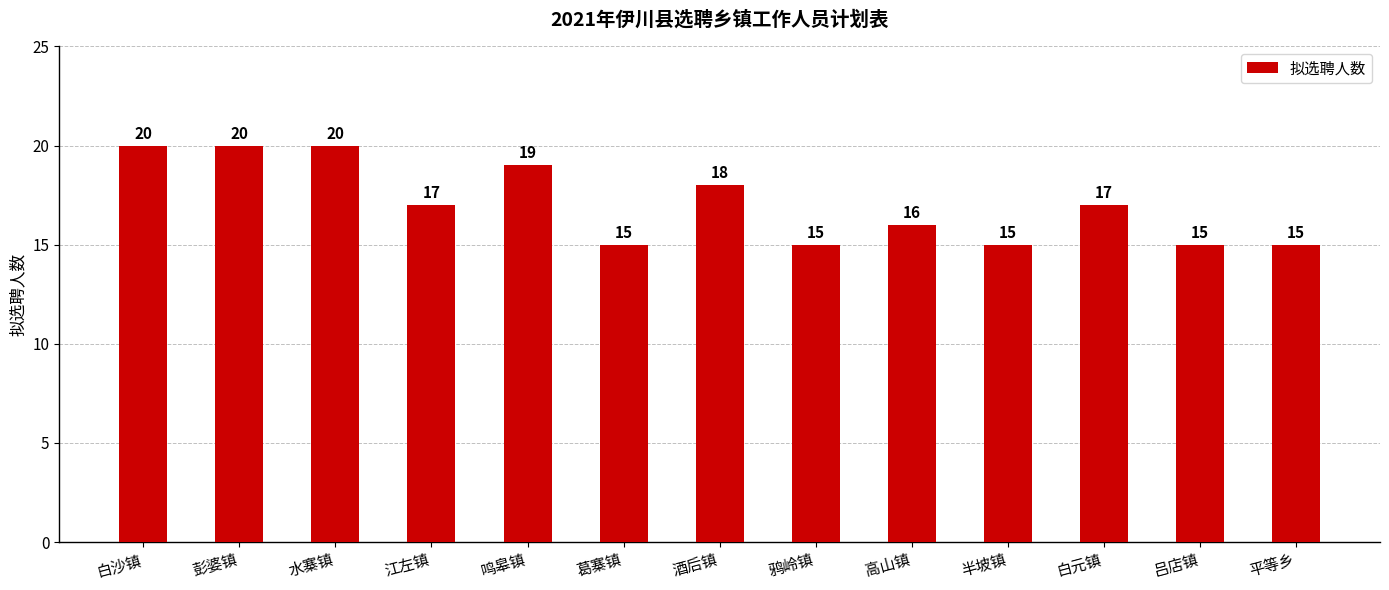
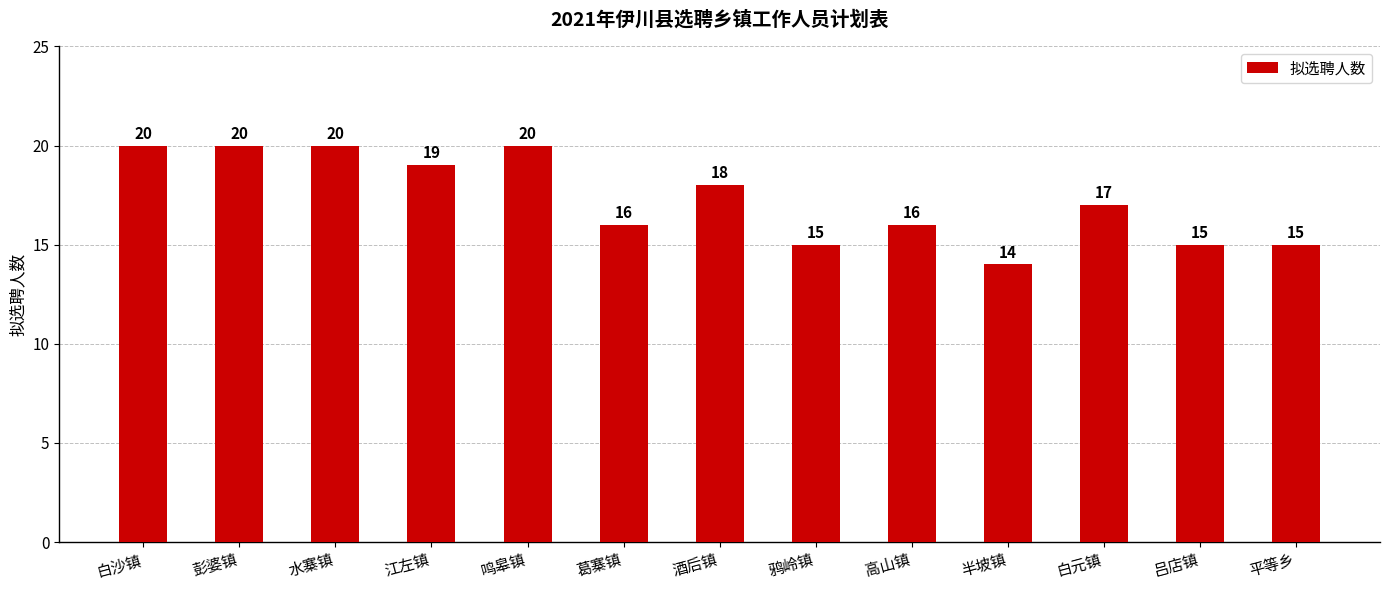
江左镇: 17 -> 19
鸣皋镇: 19 -> 20
葛寨镇: 15 -> 16
半坡镇: 15 -> 14
